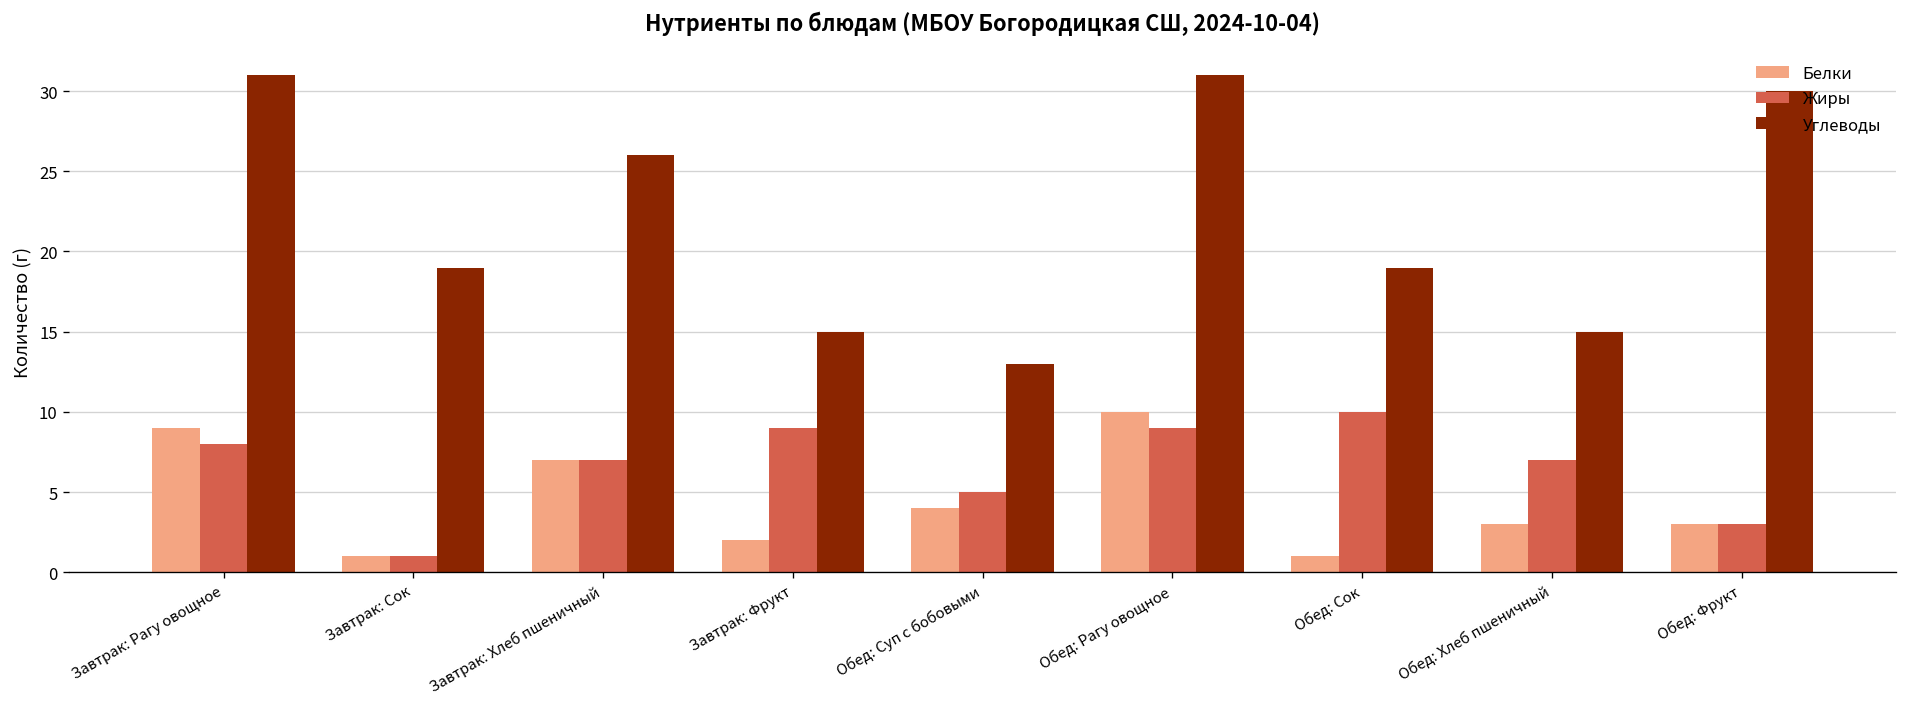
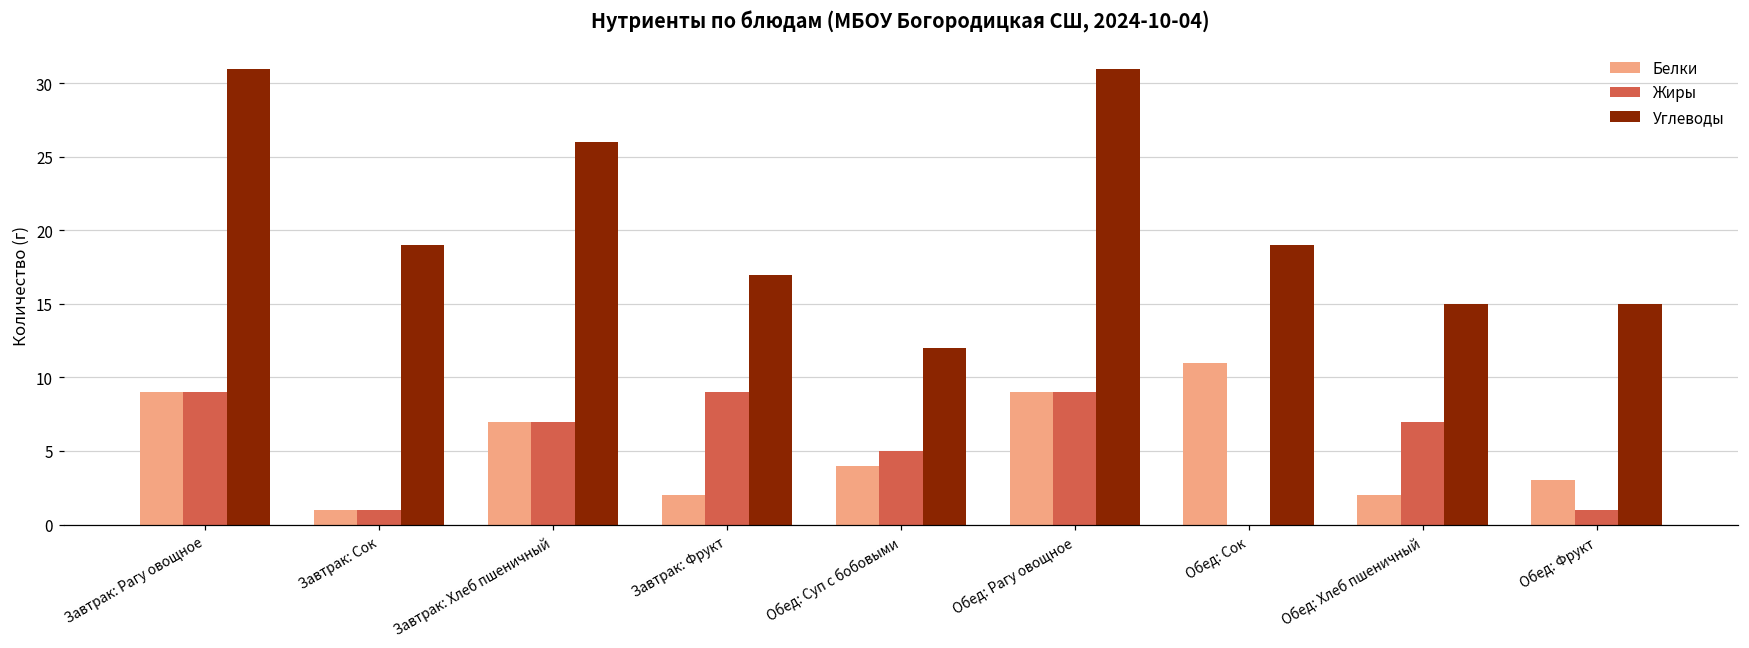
Жиры, Завтрак: Рагу овощное: 8 -> 9
Углеводы, Завтрак: Фрукт: 15 -> 17
Углеводы, Обед: Суп с бобовыми: 13 -> 12
Белки, Обед: Рагу овощное: 10 -> 9
Белки, Обед: Сок: 1 -> 11
Жиры, Обед: Сок: 10 -> 0
Белки, Обед: Хлеб пшеничный: 3 -> 2
Жиры, Обед: Фрукт: 3 -> 1
Углеводы, Обед: Фрукт: 30 -> 15
